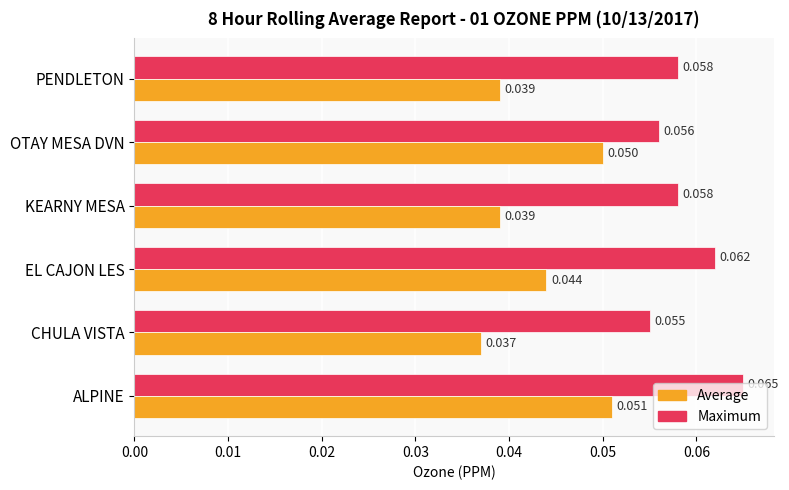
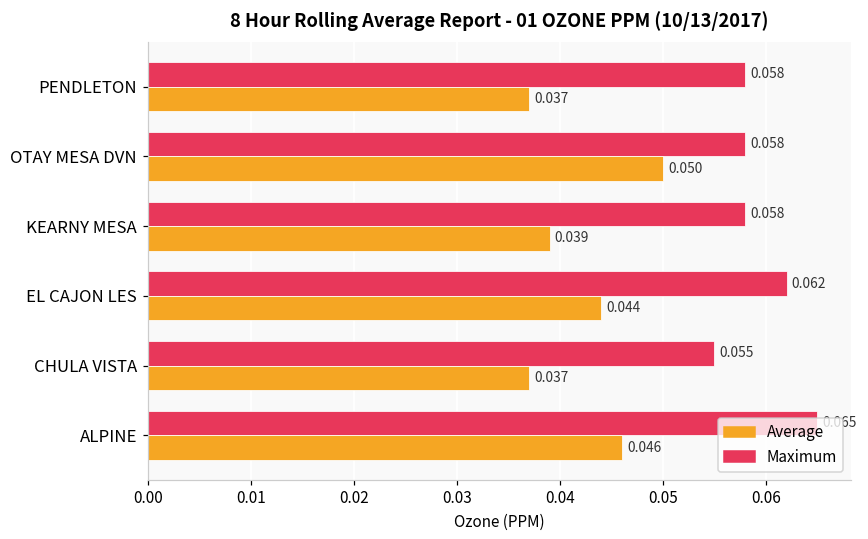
Average, PENDLETON: 0.039 -> 0.037
Maximum, OTAY MESA DVN: 0.056 -> 0.058
Average, ALPINE: 0.051 -> 0.046
